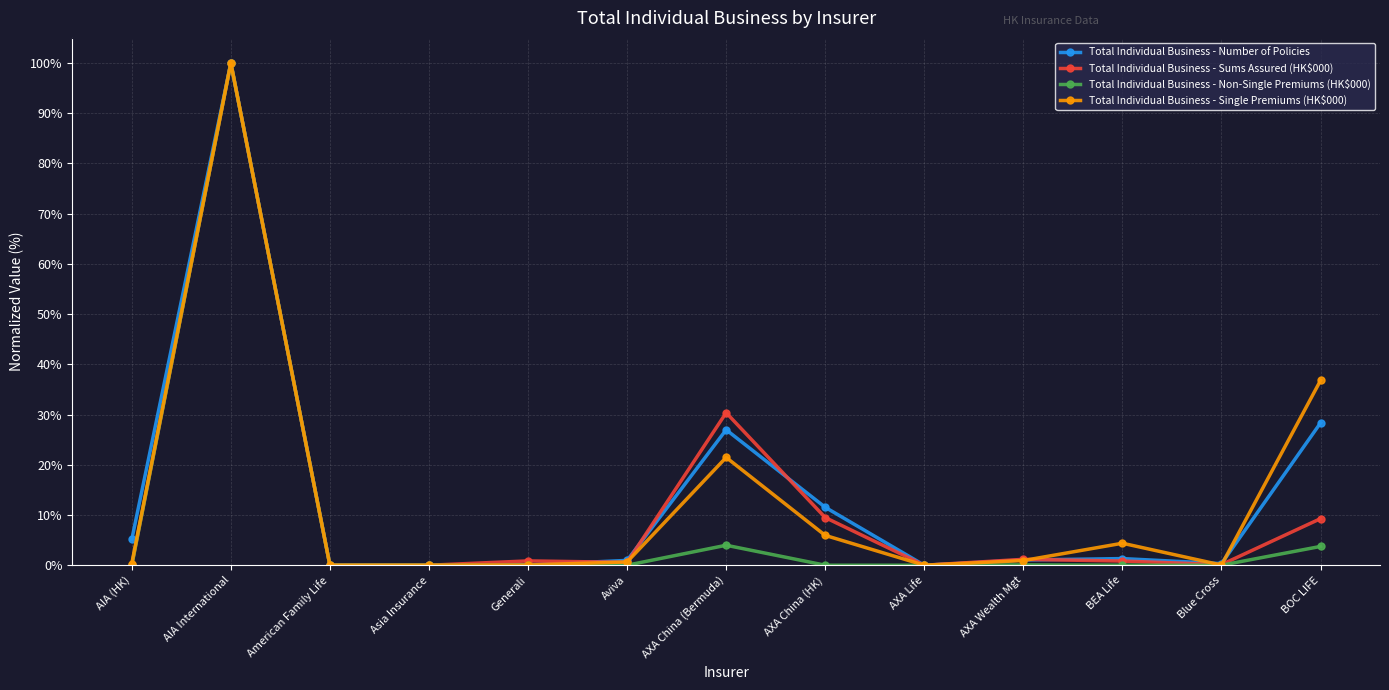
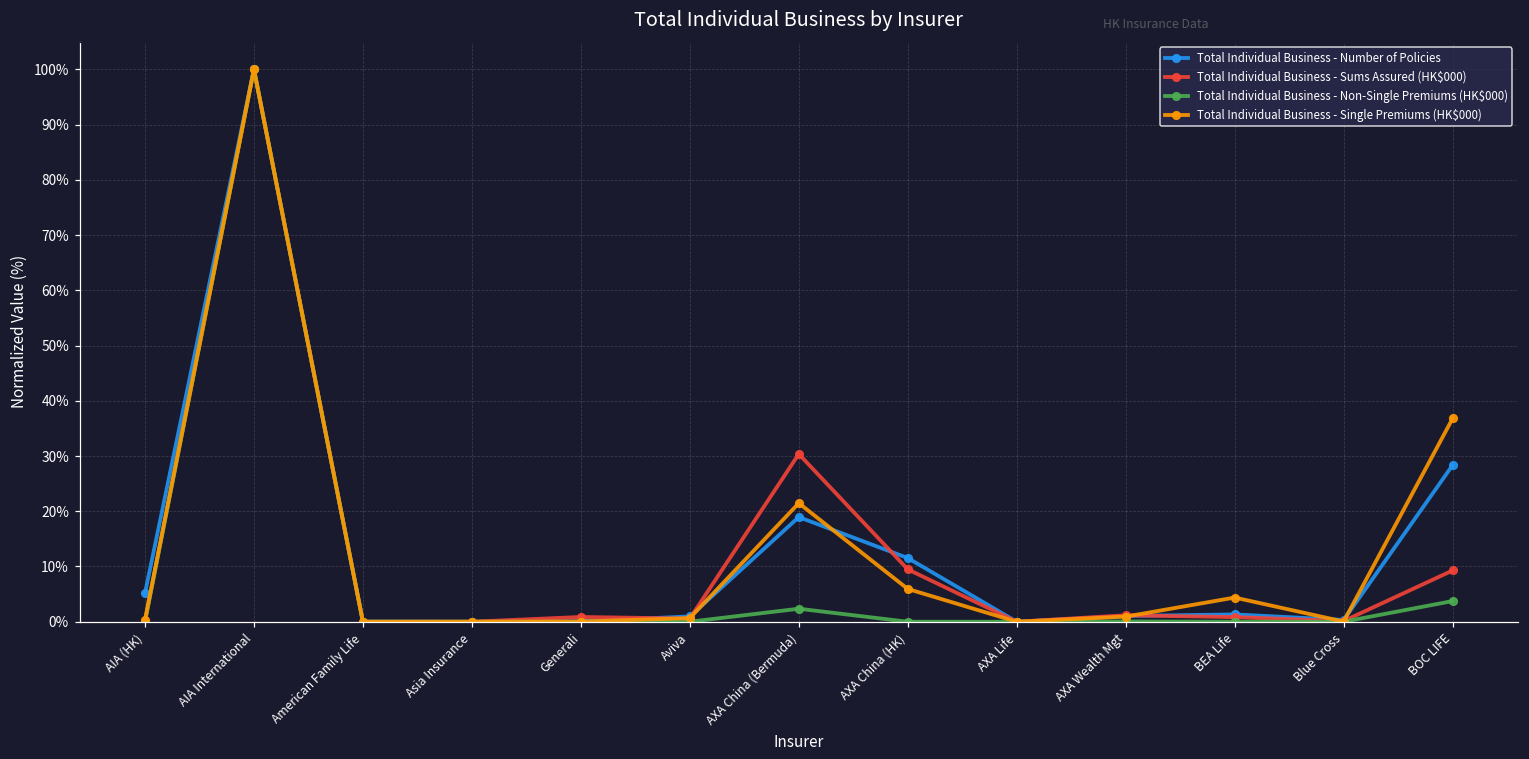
Total Individual Business - Number of Policies, AXA China (Bermuda): 27% -> 19%
Total Individual Business - Non-Single Premiums (HK$000), AXA China (Bermuda): 4% -> 2%
